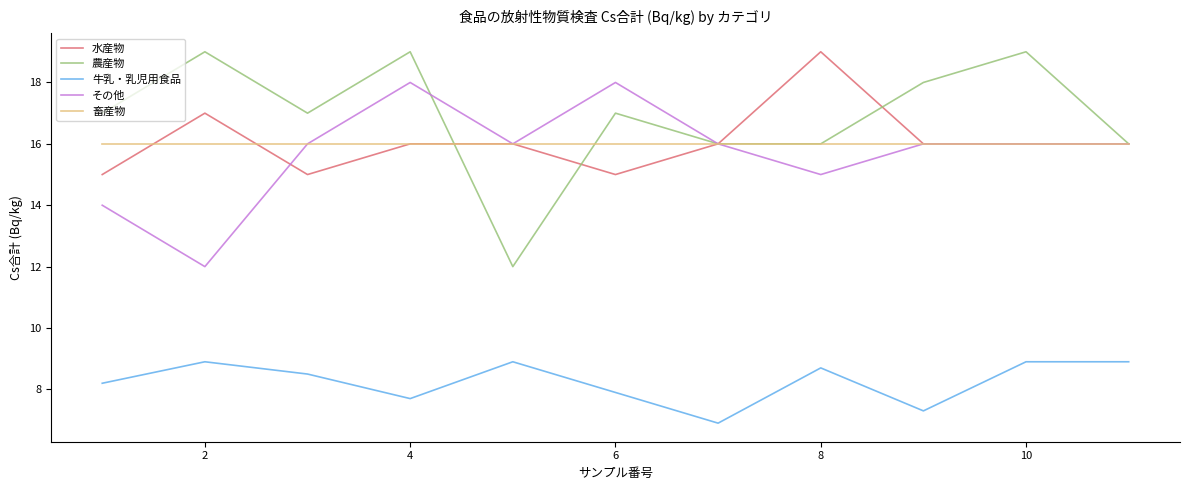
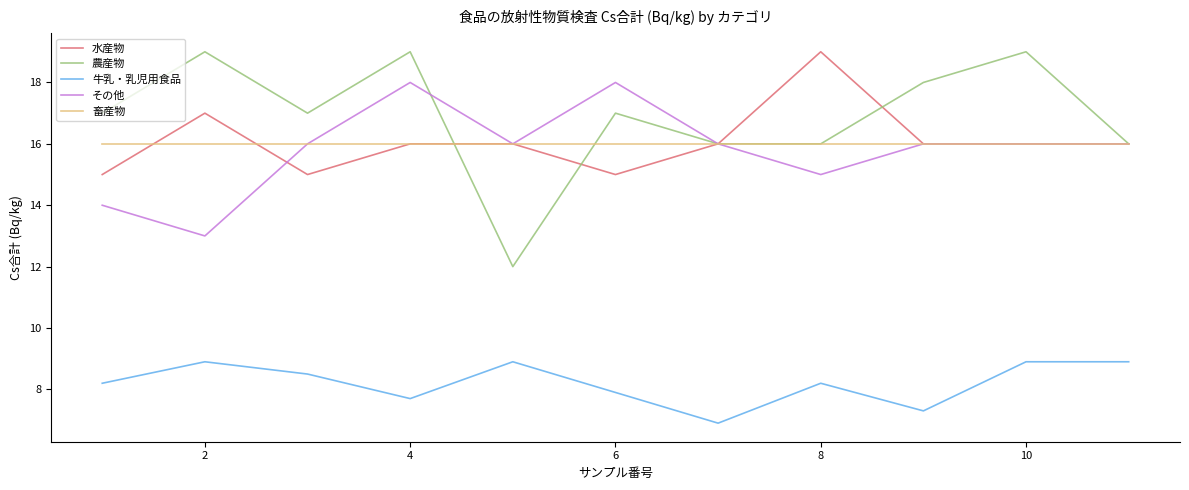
その他, 2: 12 -> 13
牛乳・乳児用食品, 8: 8.7 -> 8.2
